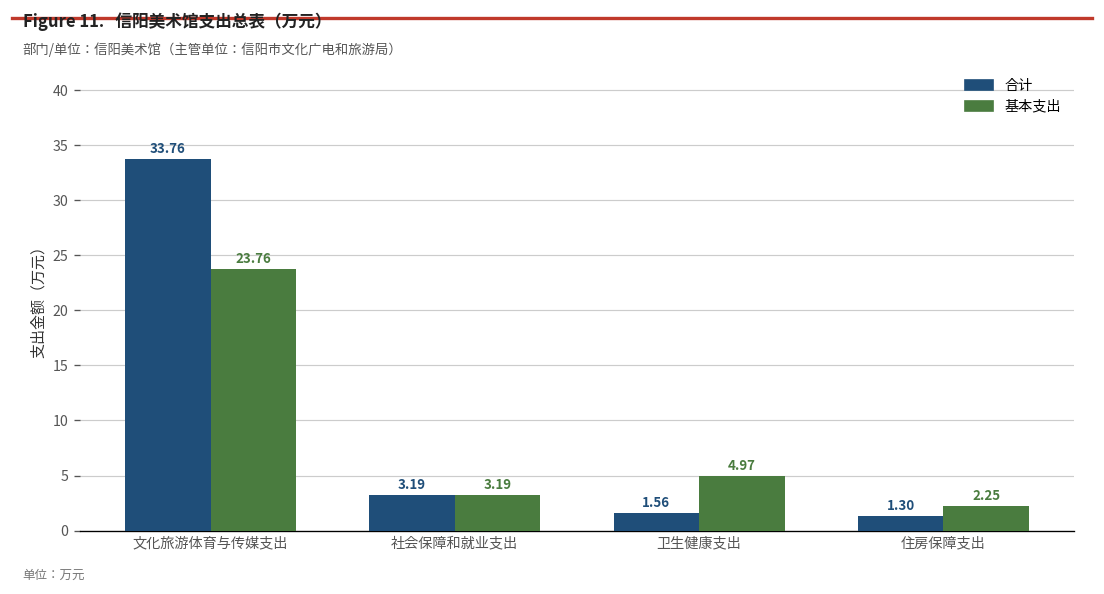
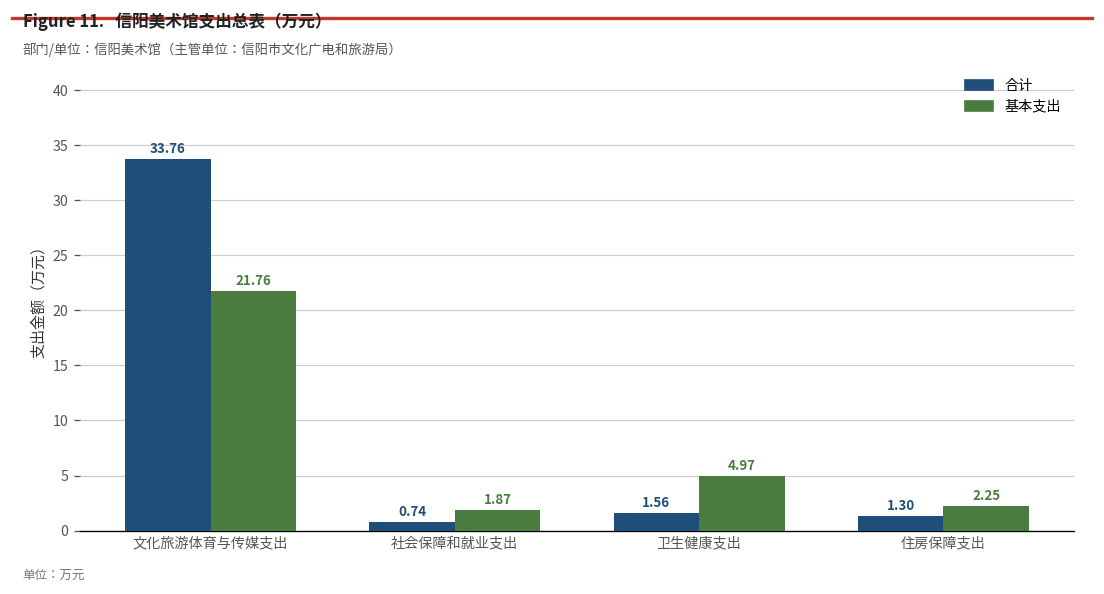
基本支出, 文化旅游体育与传媒支出: 23.76 -> 21.76
合计, 社会保障和就业支出: 3.19 -> 0.74
基本支出, 社会保障和就业支出: 3.19 -> 1.87
